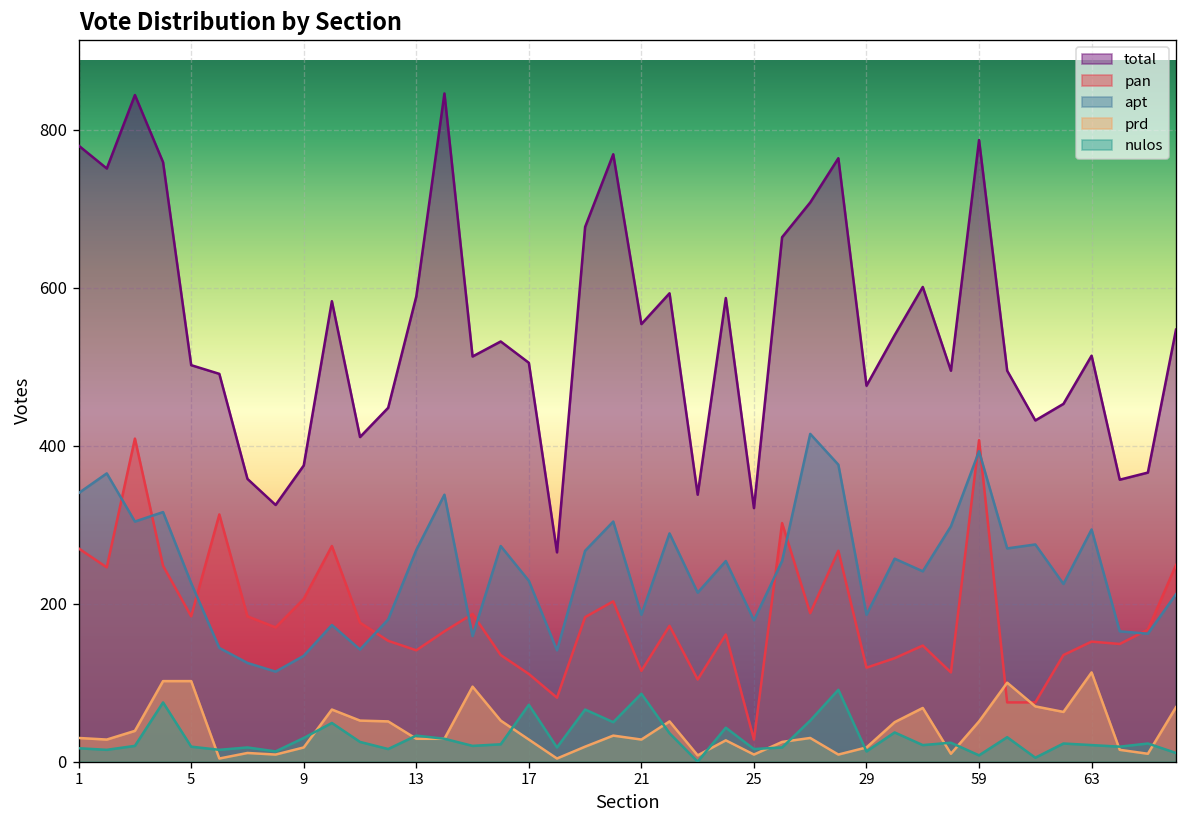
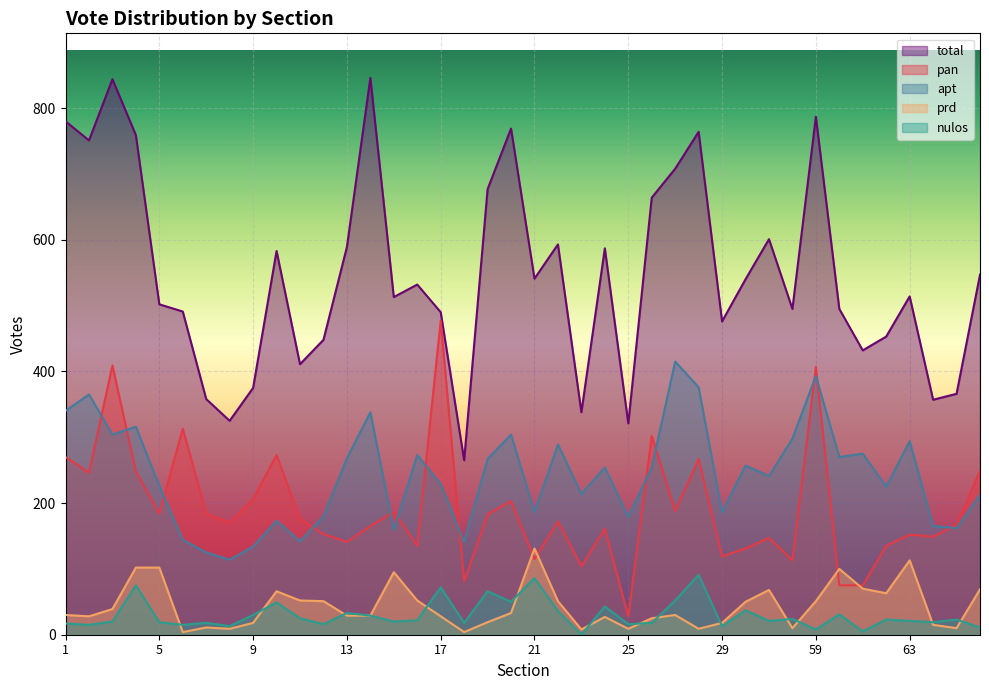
total, 17: 510 -> 490
pan, 17: 110 -> 480
total, 21: 550 -> 540
prd, 21: 30 -> 130
